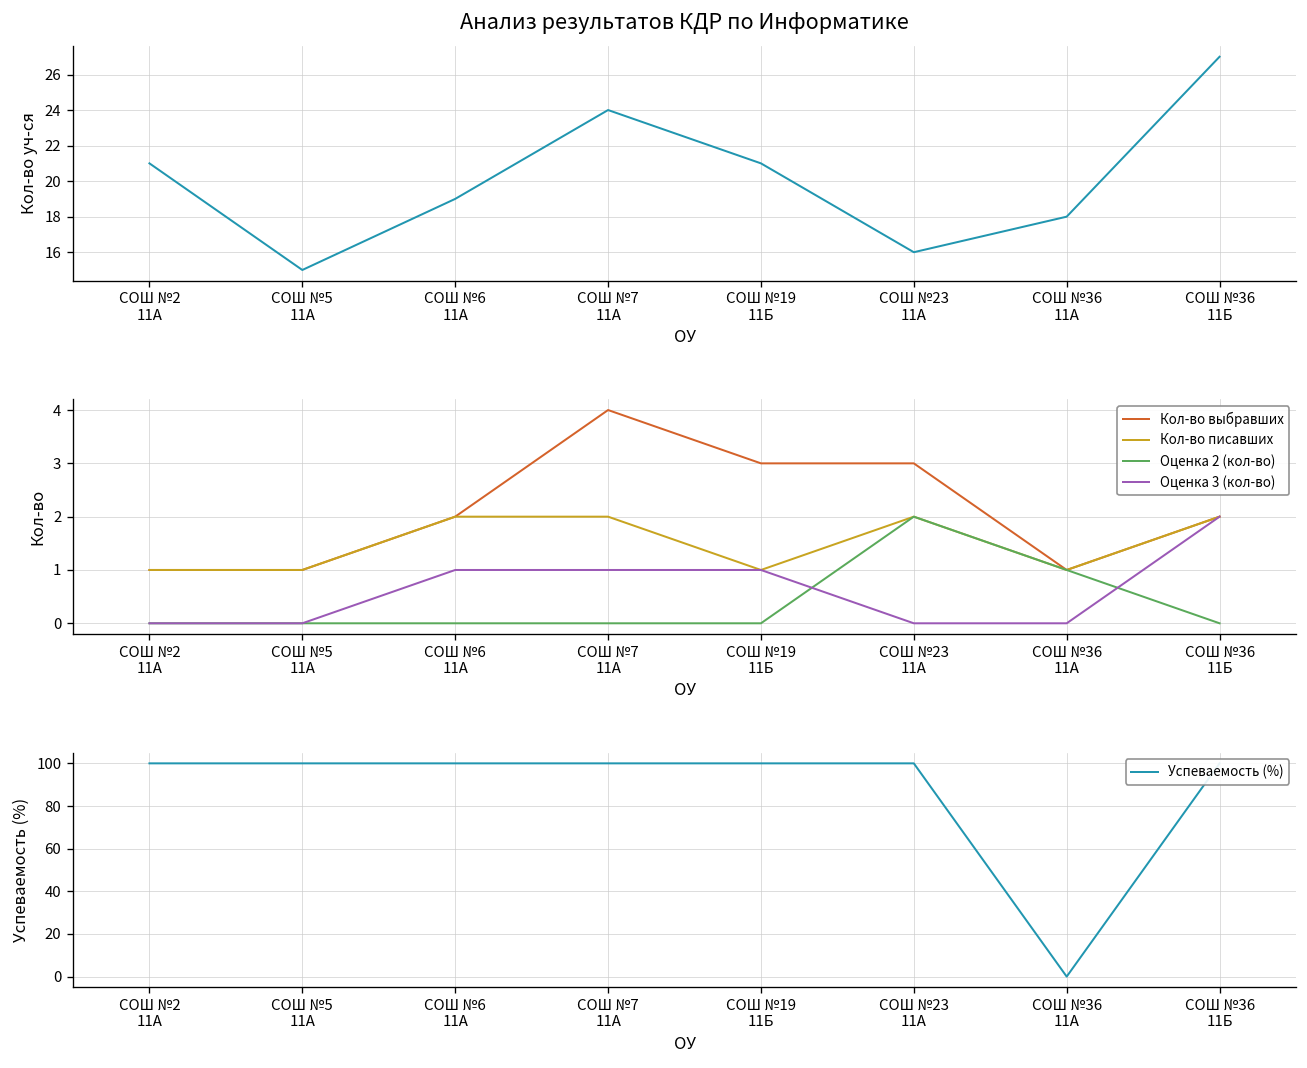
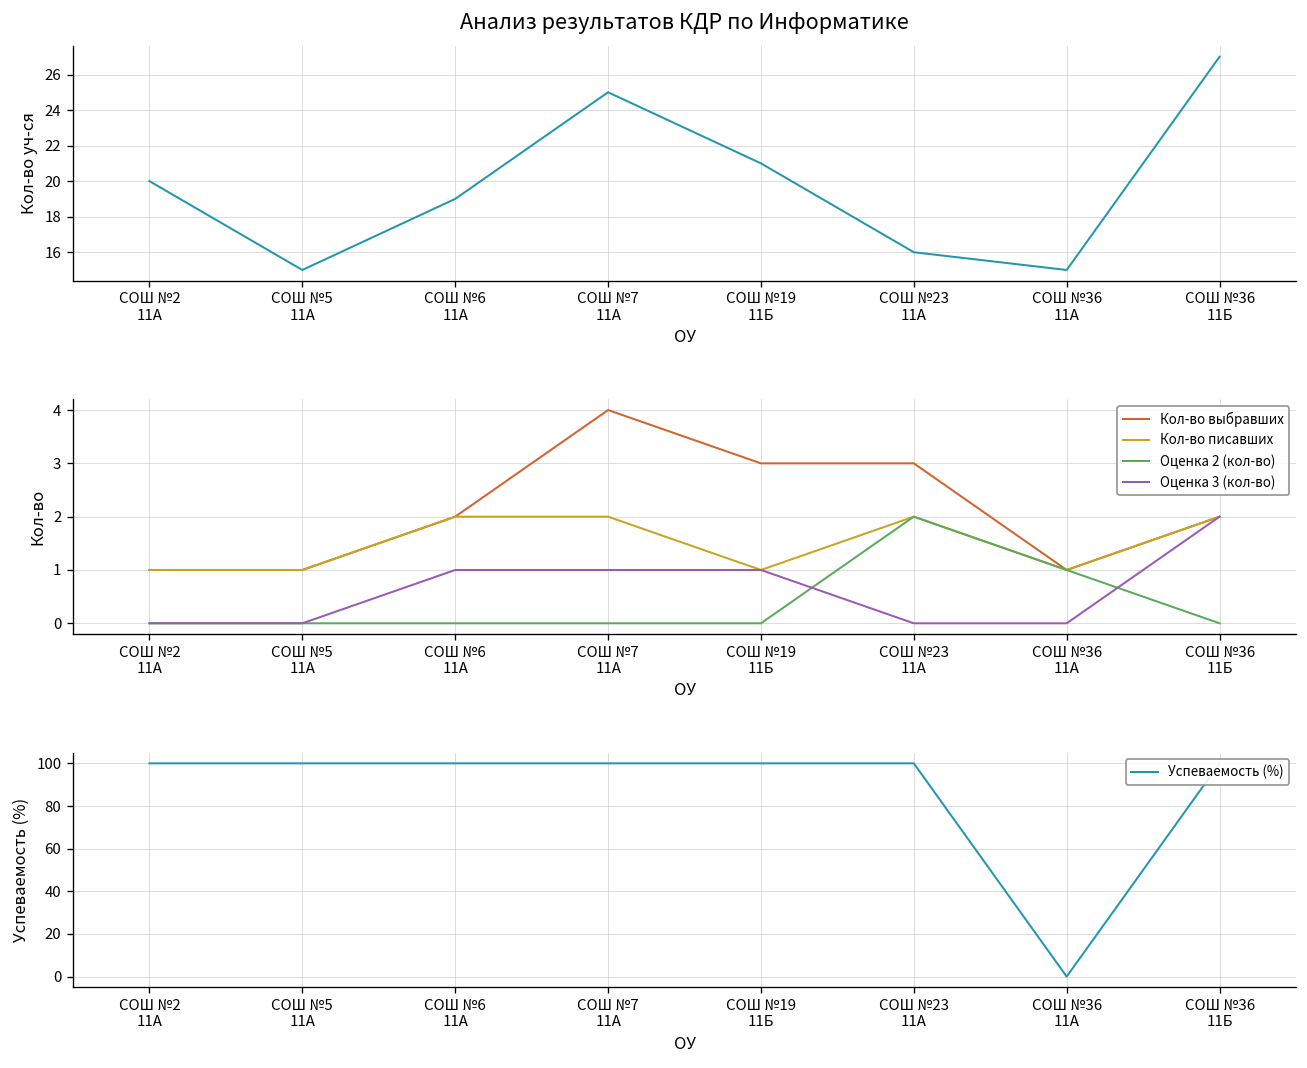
Анализ результатов КДР по Информатике, СОШ №2 11А: 21 -> 20
Анализ результатов КДР по Информатике, СОШ №7 11А: 24 -> 25
Анализ результатов КДР по Информатике, СОШ №36 11А: 18 -> 15
